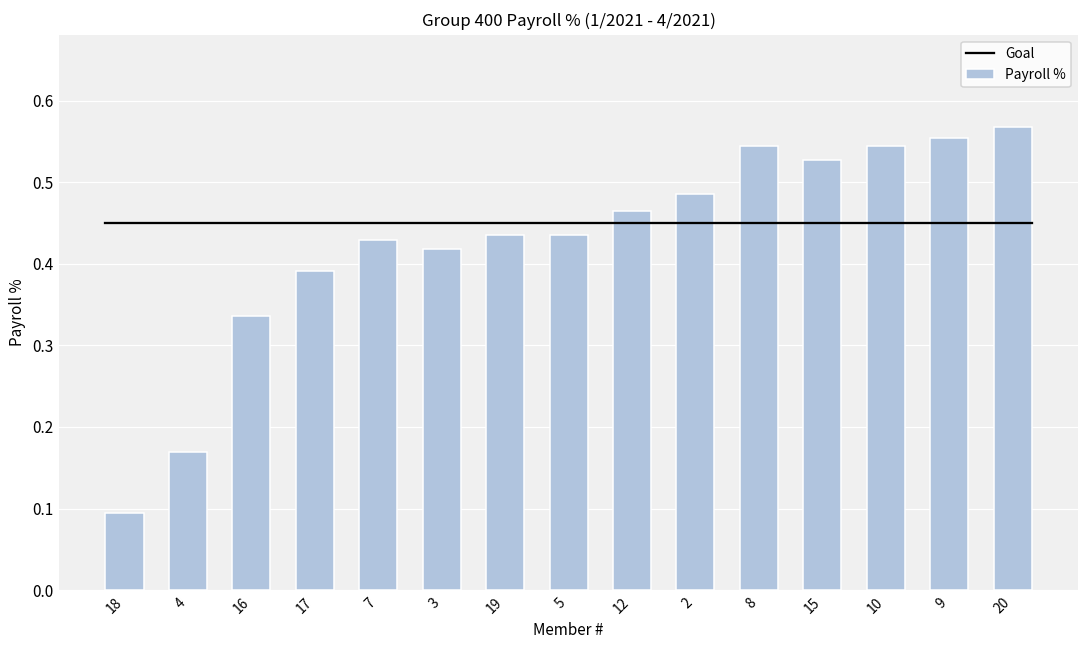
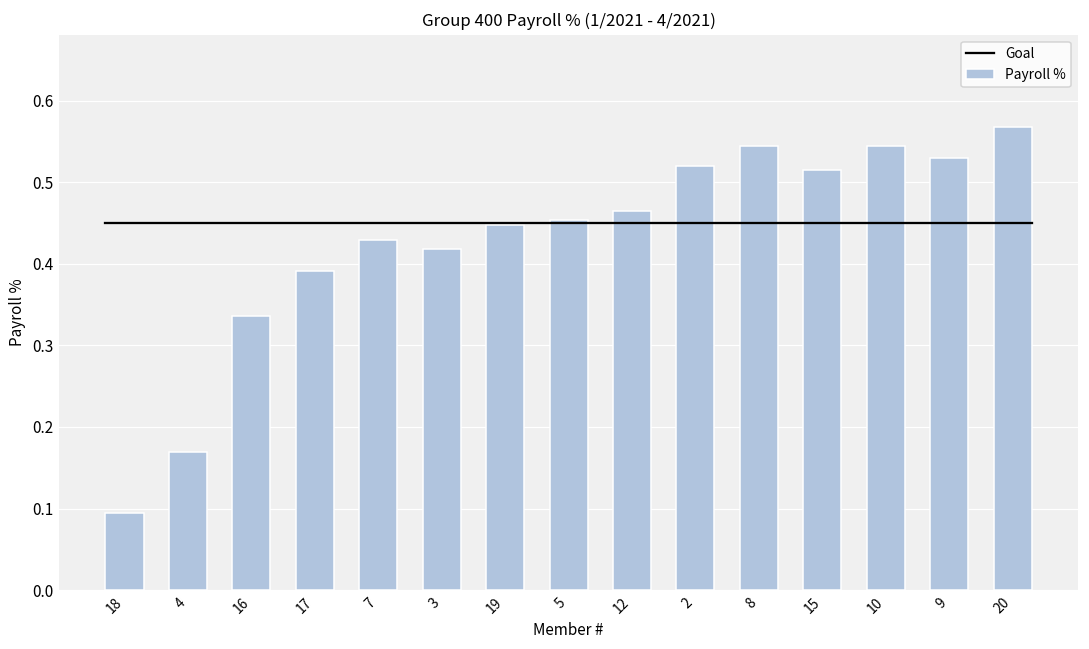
Payroll %, 19: 0.44 -> 0.45
Payroll %, 5: 0.44 -> 0.45
Payroll %, 2: 0.49 -> 0.52
Payroll %, 15: 0.53 -> 0.52
Payroll %, 9: 0.55 -> 0.53
